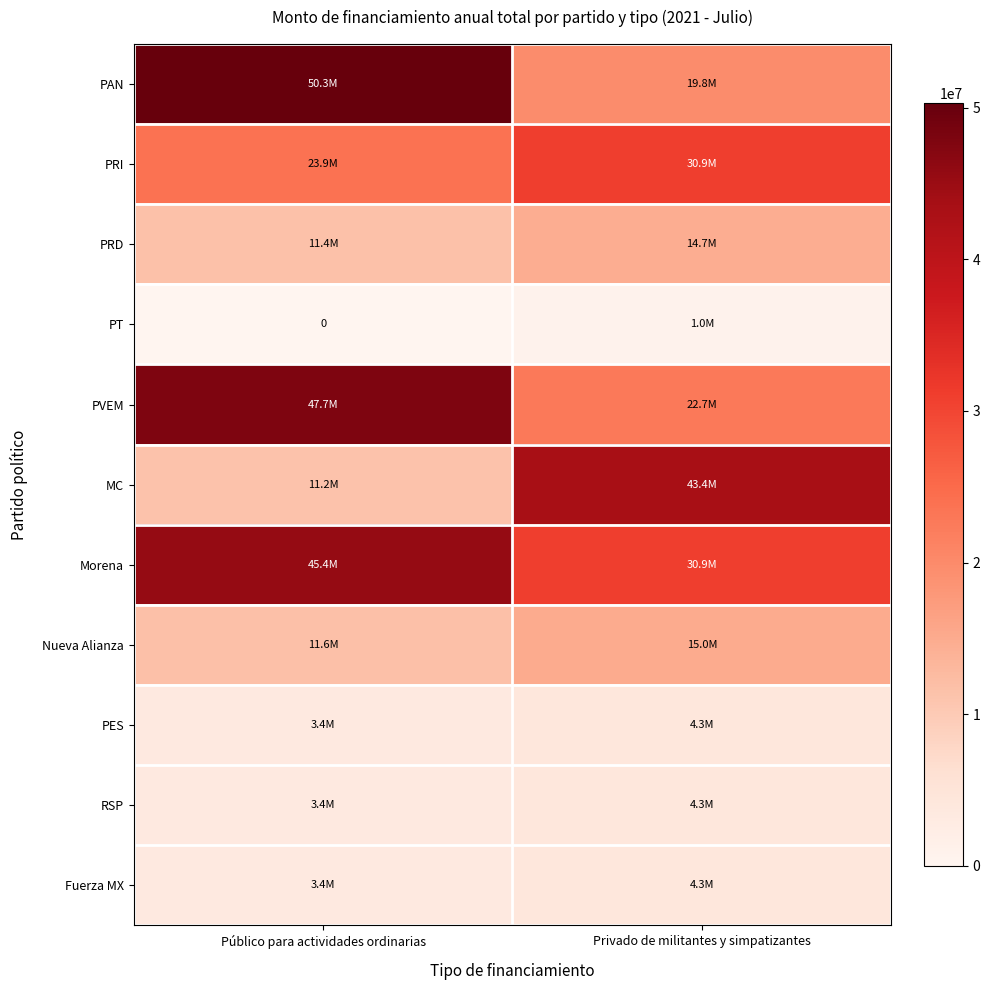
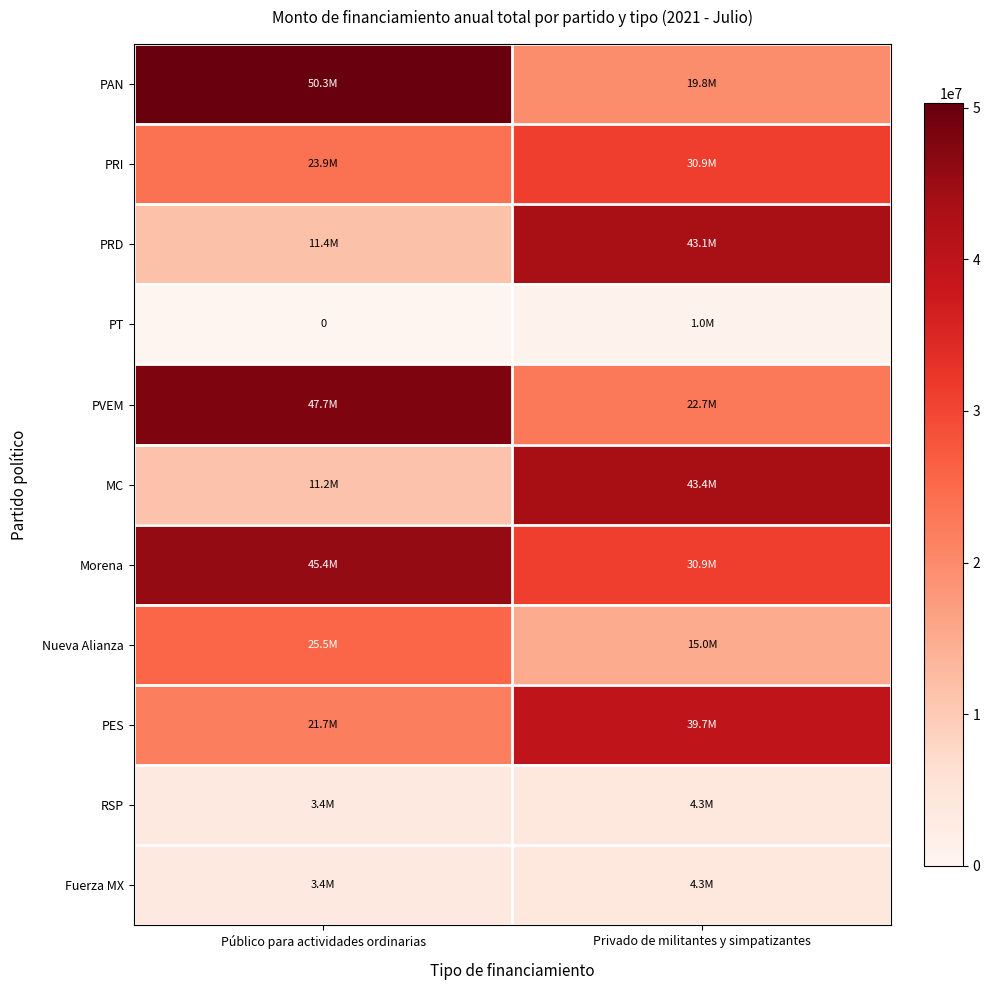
PRD, Privado de militantes y simpatizantes: 14.7M -> 43.1M
Nueva Alianza, Público para actividades ordinarias: 11.6M -> 25.5M
PES, Público para actividades ordinarias: 3.4M -> 21.7M
PES, Privado de militantes y simpatizantes: 4.3M -> 39.7M
